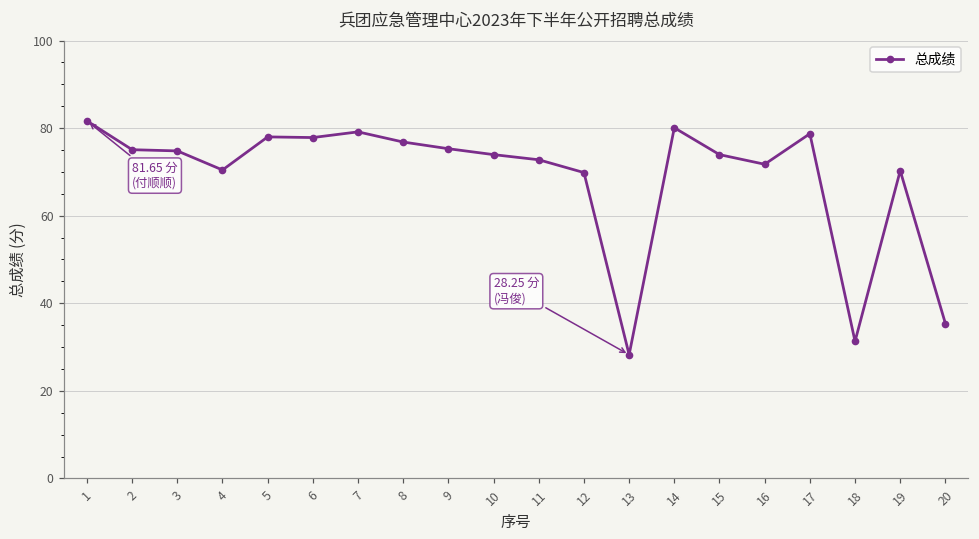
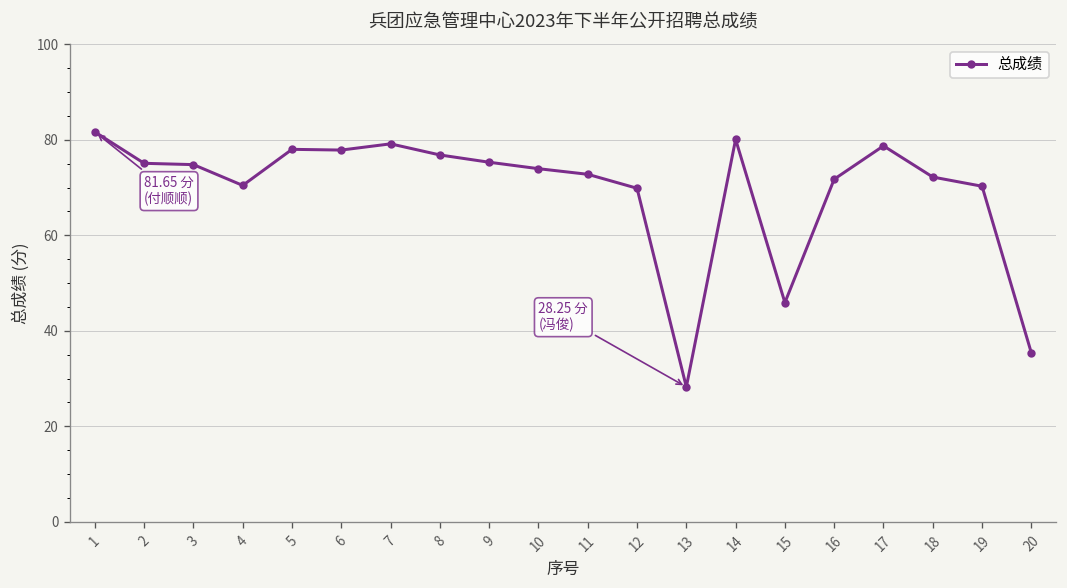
15: 74 -> 46
18: 31 -> 72
